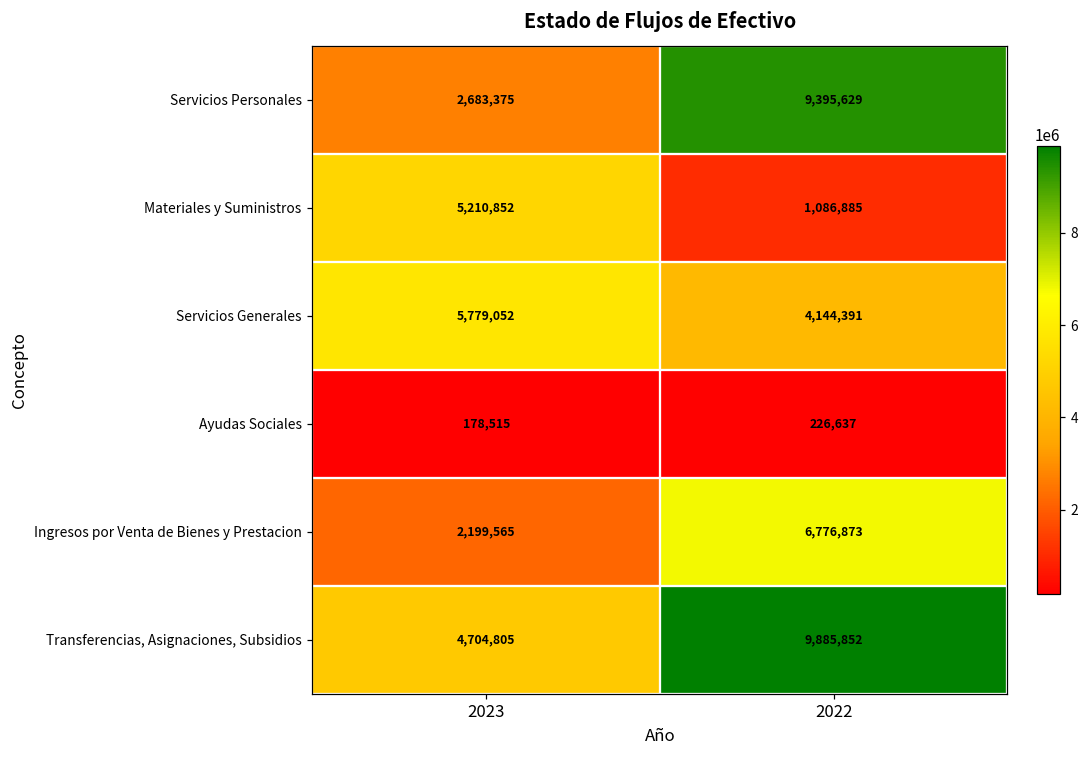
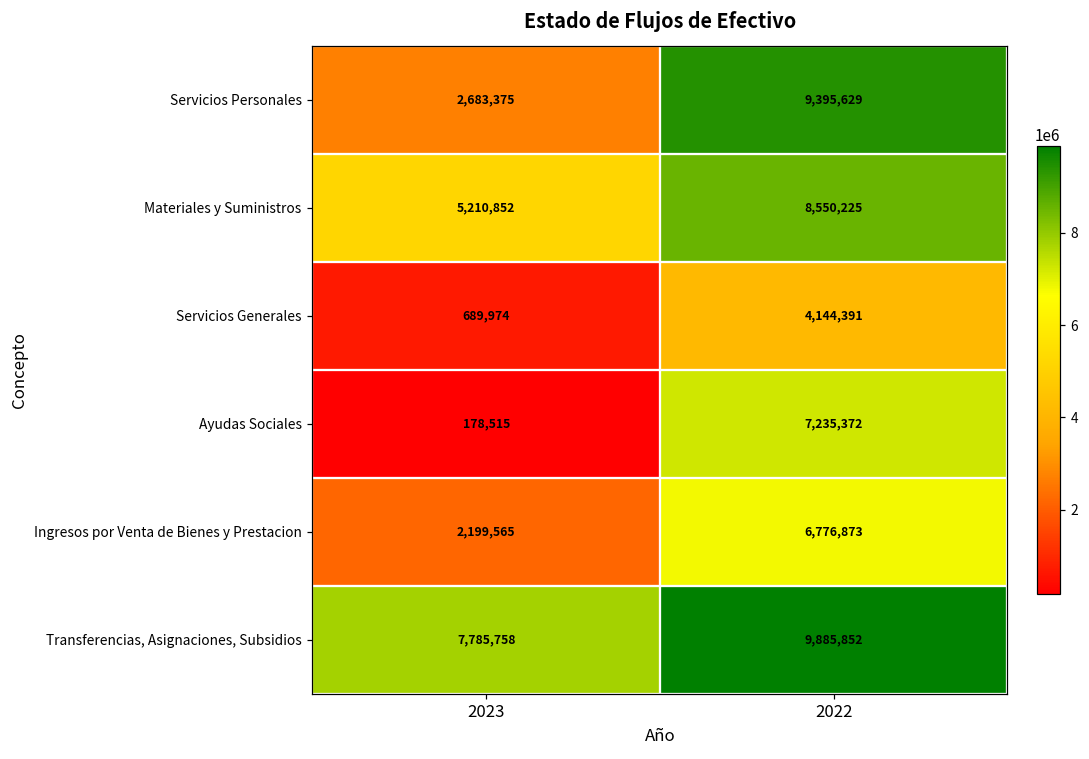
Materiales y Suministros, 2022: 1,086,885 -> 8,550,225
Servicios Generales, 2023: 5,779,052 -> 689,974
Ayudas Sociales, 2022: 226,637 -> 7,235,372
Transferencias, Asignaciones, Subsidios, 2023: 4,704,805 -> 7,785,758
